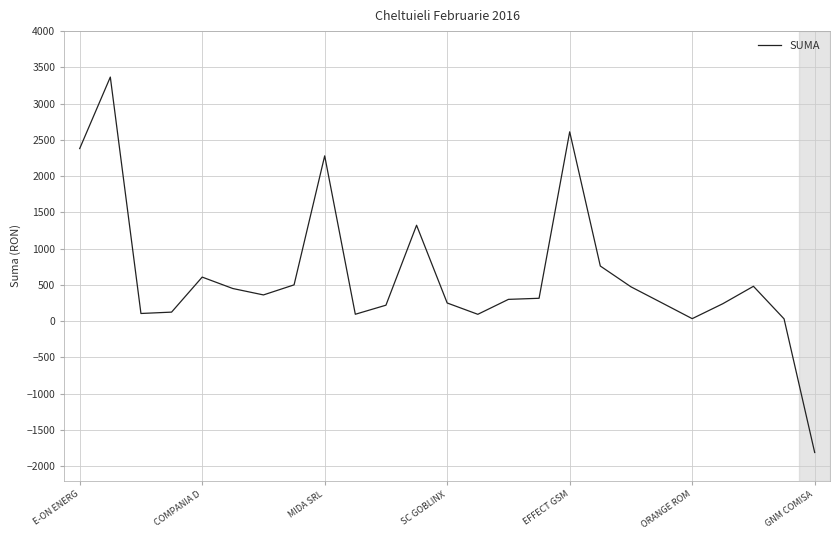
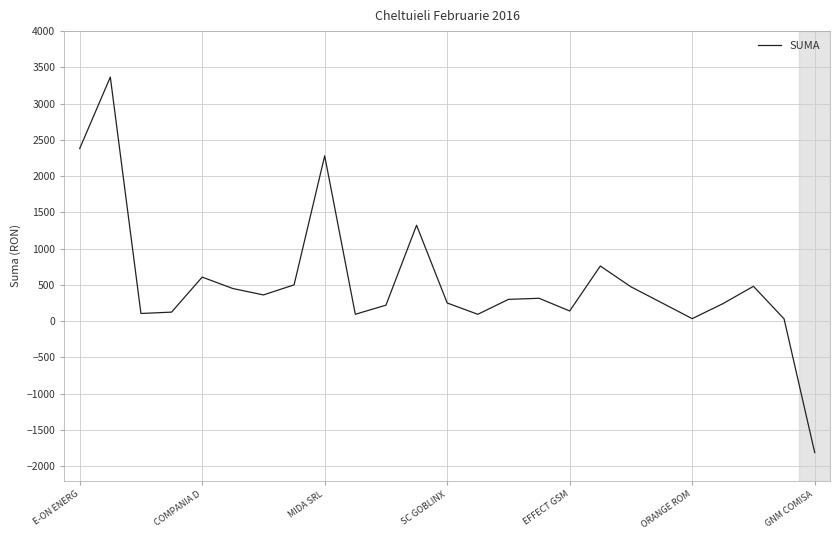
EFFECT GSM: 2600 -> 100
